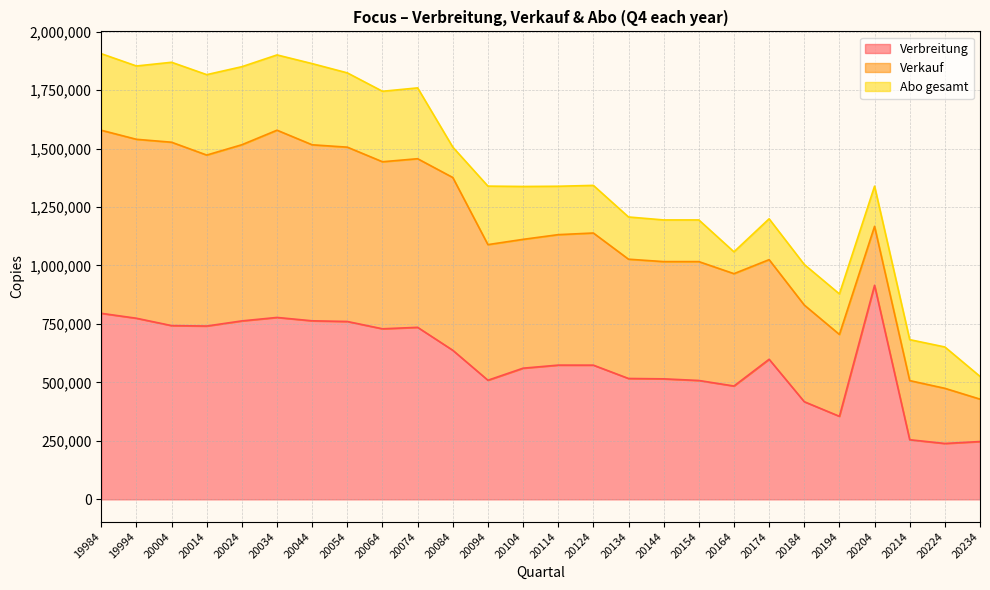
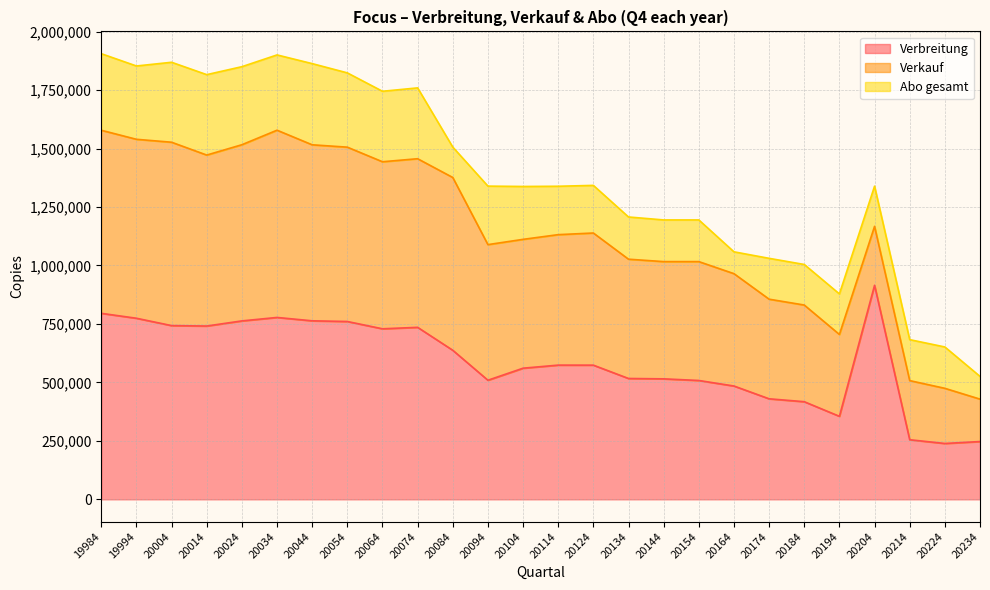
Verbreitung, 20174: 600,000 -> 430,000
